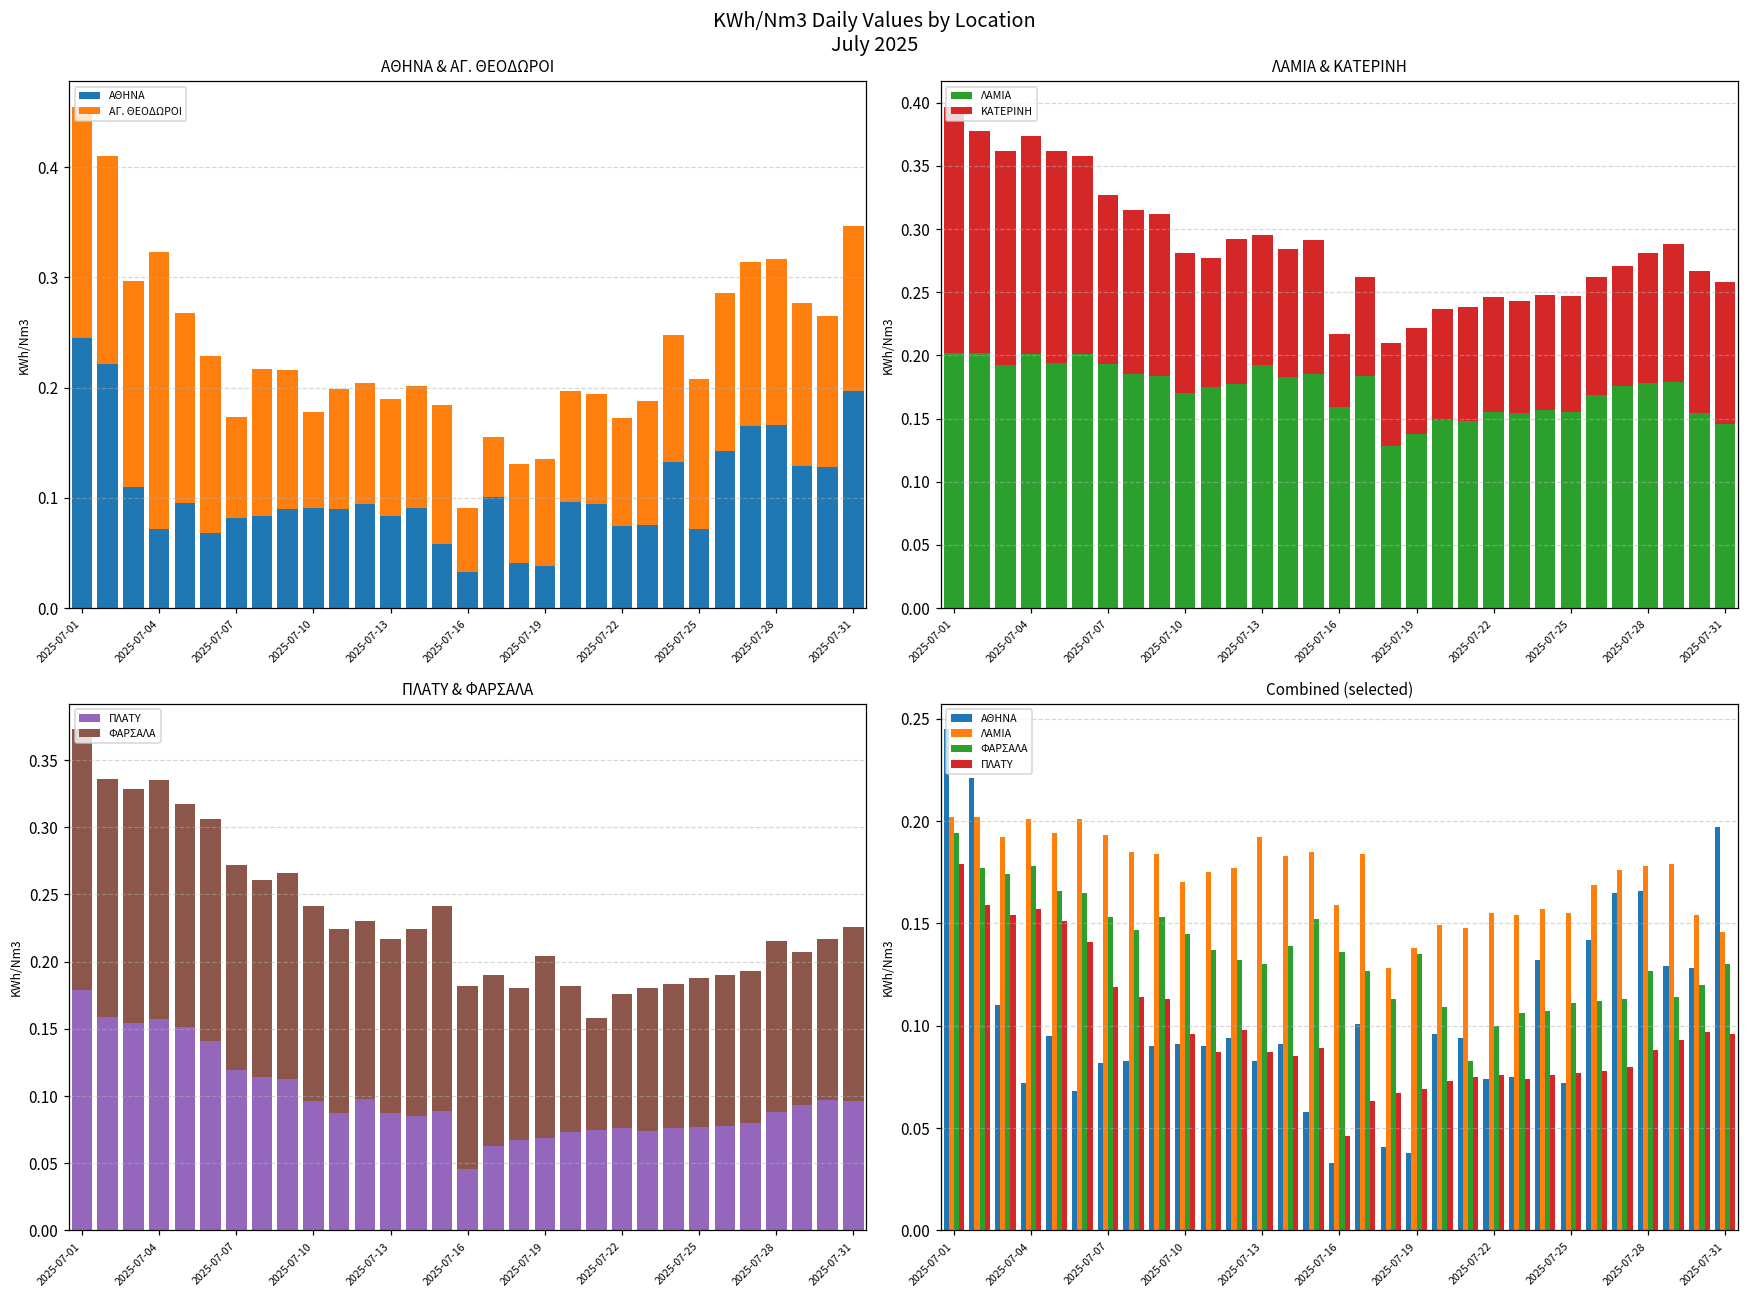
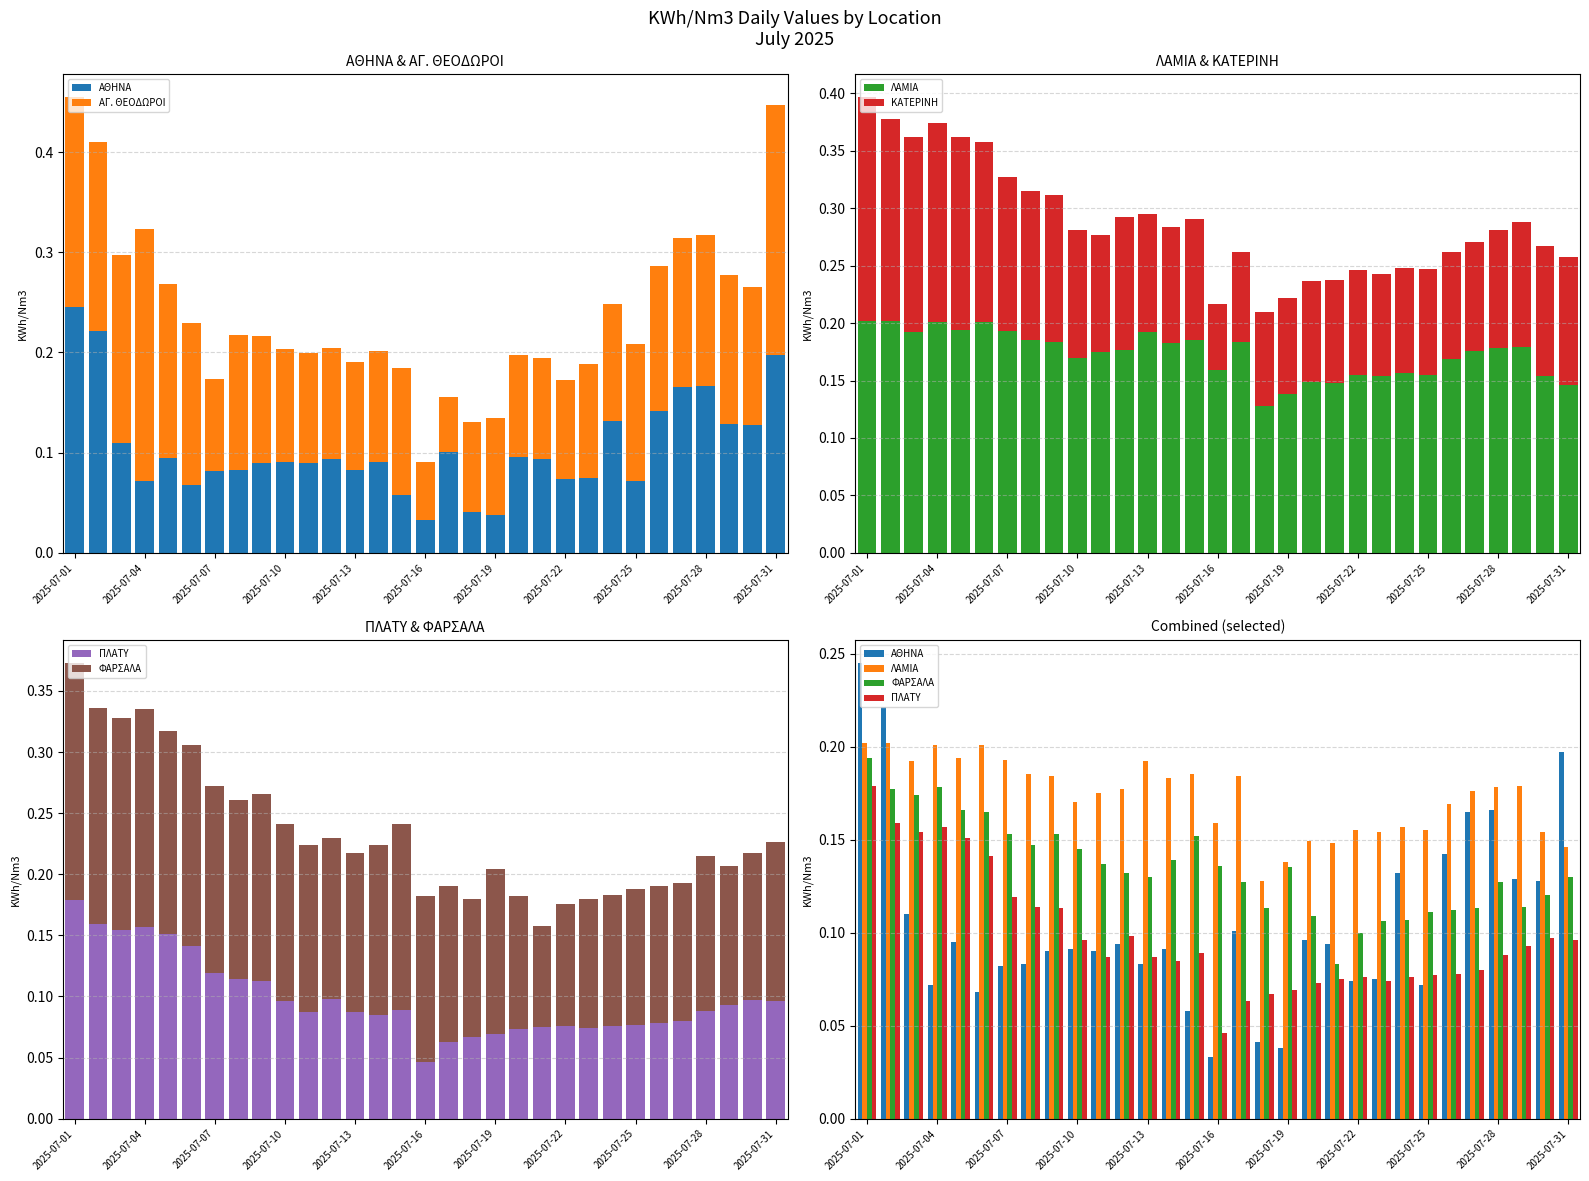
ΑΘΗΝΑ & ΑΓ. ΘΕΟΔΩΡΟΙ, ΑΓ. ΘΕΟΔΩΡΟΙ, 2025-07-10: 0.087 -> 0.112
ΑΘΗΝΑ & ΑΓ. ΘΕΟΔΩΡΟΙ, ΑΓ. ΘΕΟΔΩΡΟΙ, 2025-07-31: 0.150 -> 0.250
